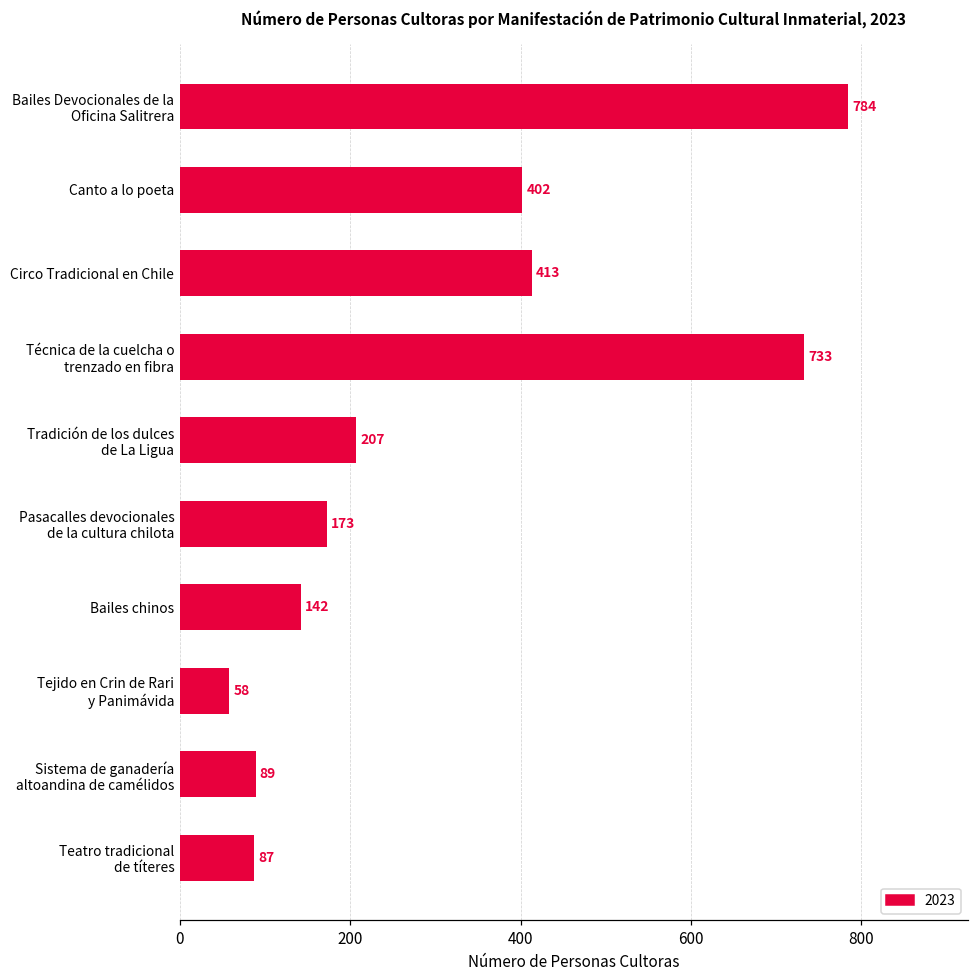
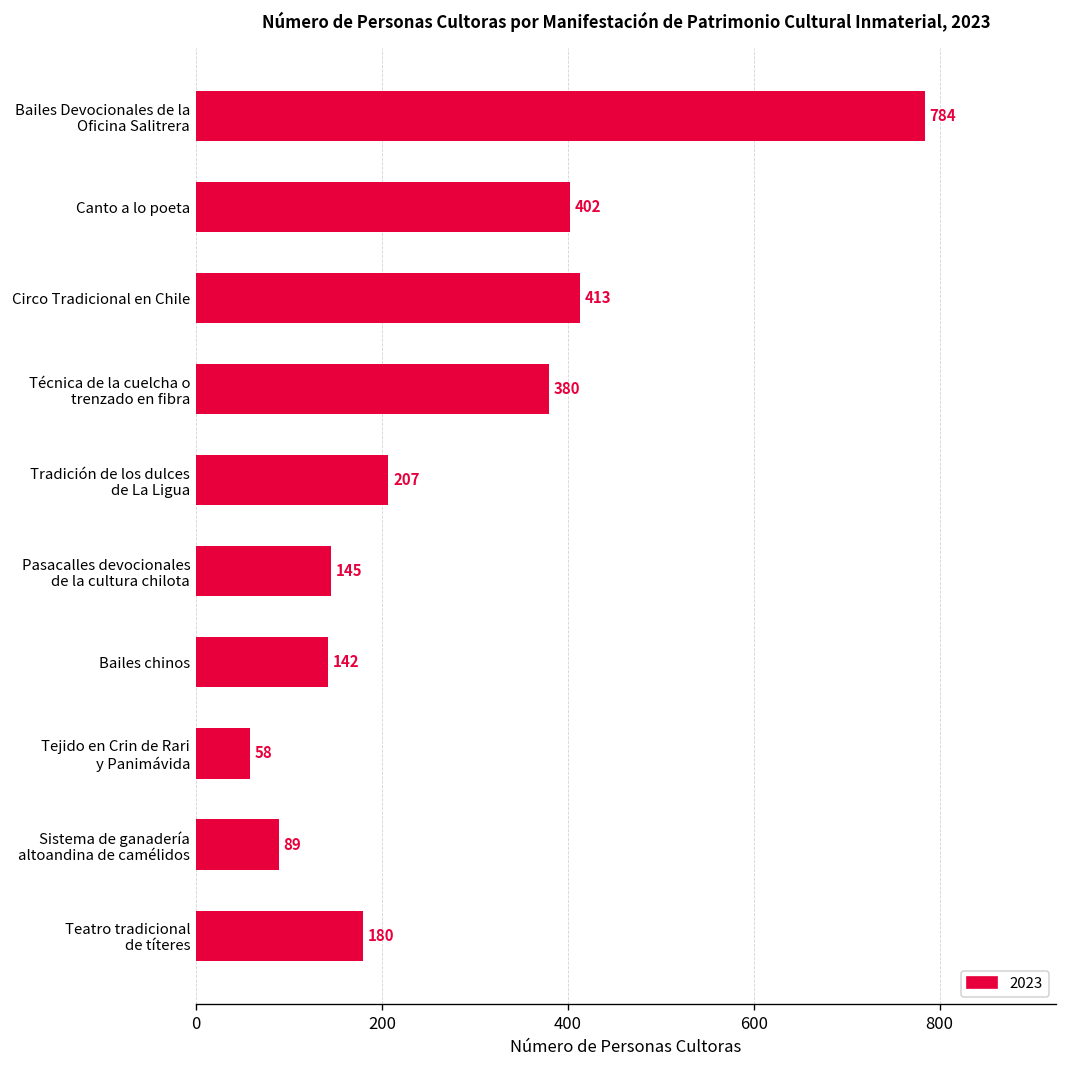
Técnica de la cuelcha o trenzado en fibra: 733 -> 380
Pasacalles devocionales de la cultura chilota: 173 -> 145
Teatro tradicional de títeres: 87 -> 180
